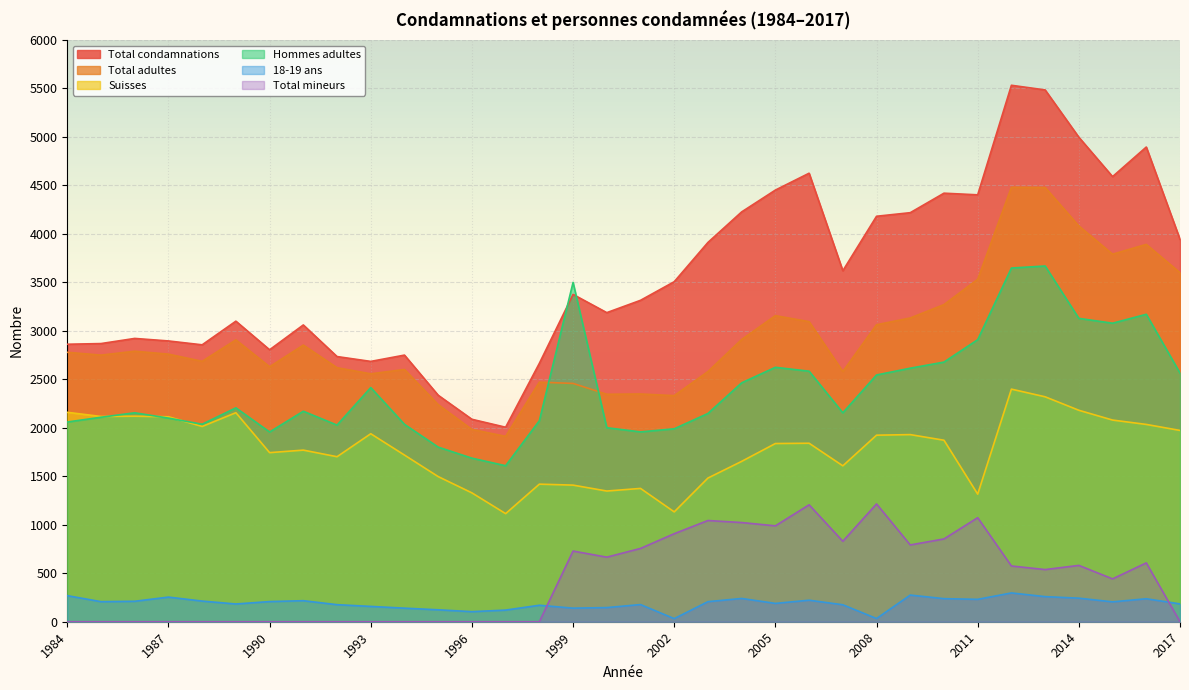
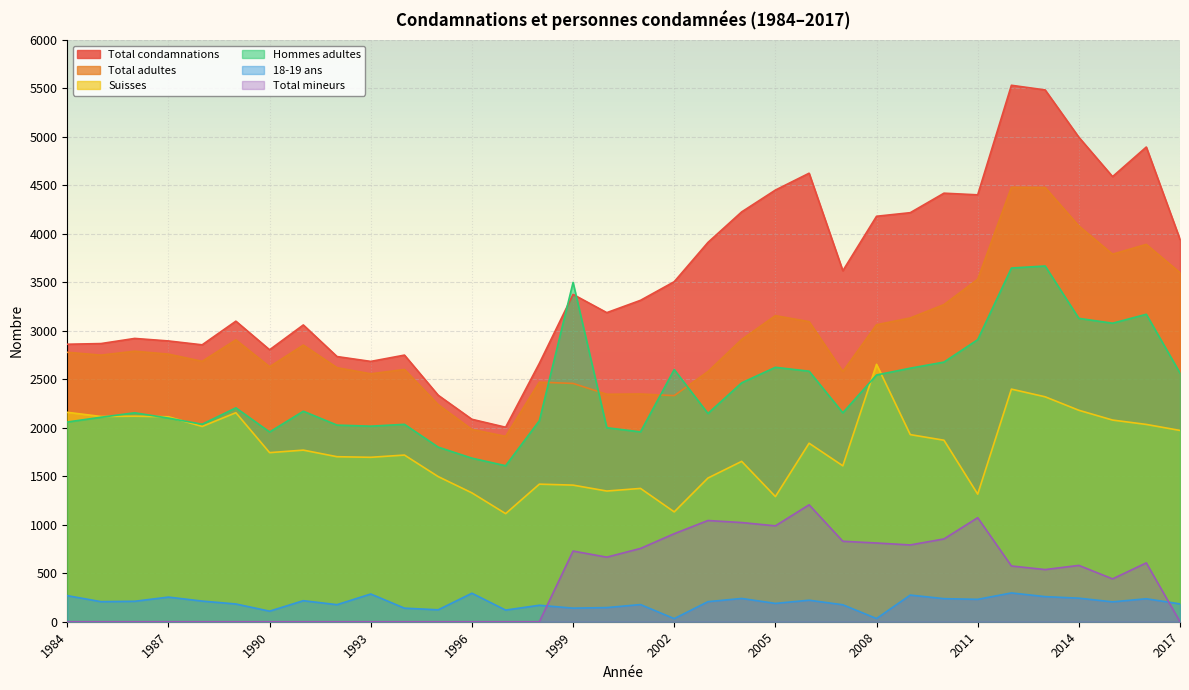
18-19 ans, 1990: 200 -> 100
Suisses, 1993: 1900 -> 1700
Hommes adultes, 1993: 2400 -> 2000
18-19 ans, 1993: 200 -> 300
18-19 ans, 1996: 100 -> 300
Hommes adultes, 2002: 2000 -> 2600
Suisses, 2005: 1800 -> 1300
Suisses, 2008: 1900 -> 2700
Total mineurs, 2008: 1200 -> 800
